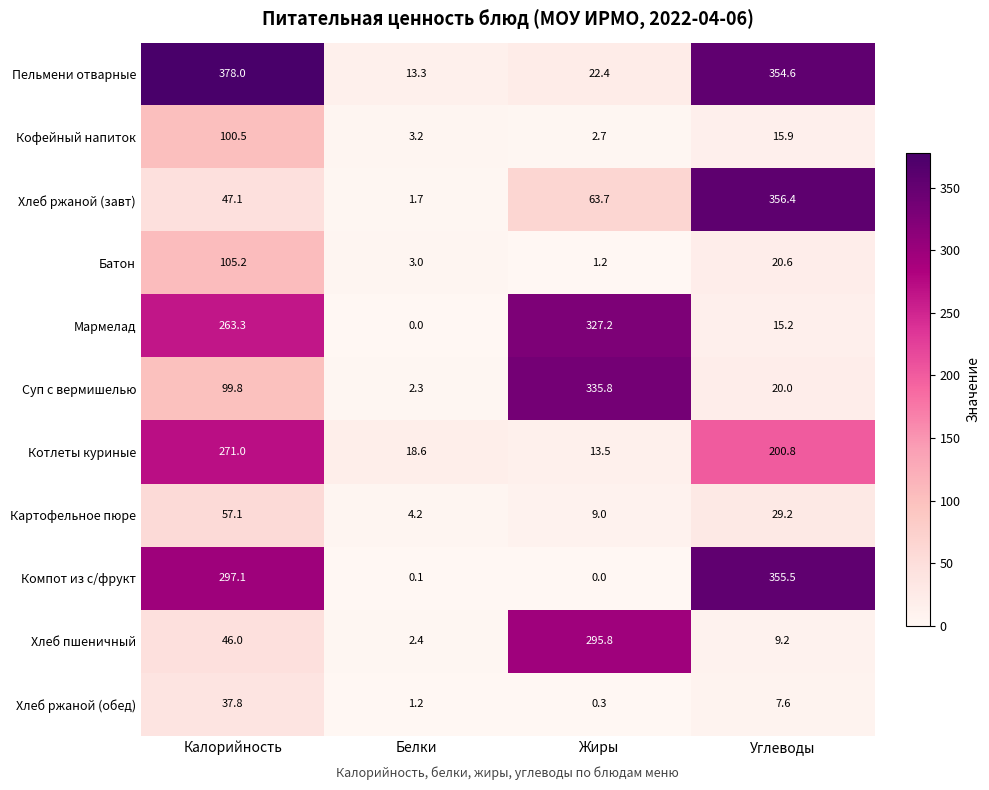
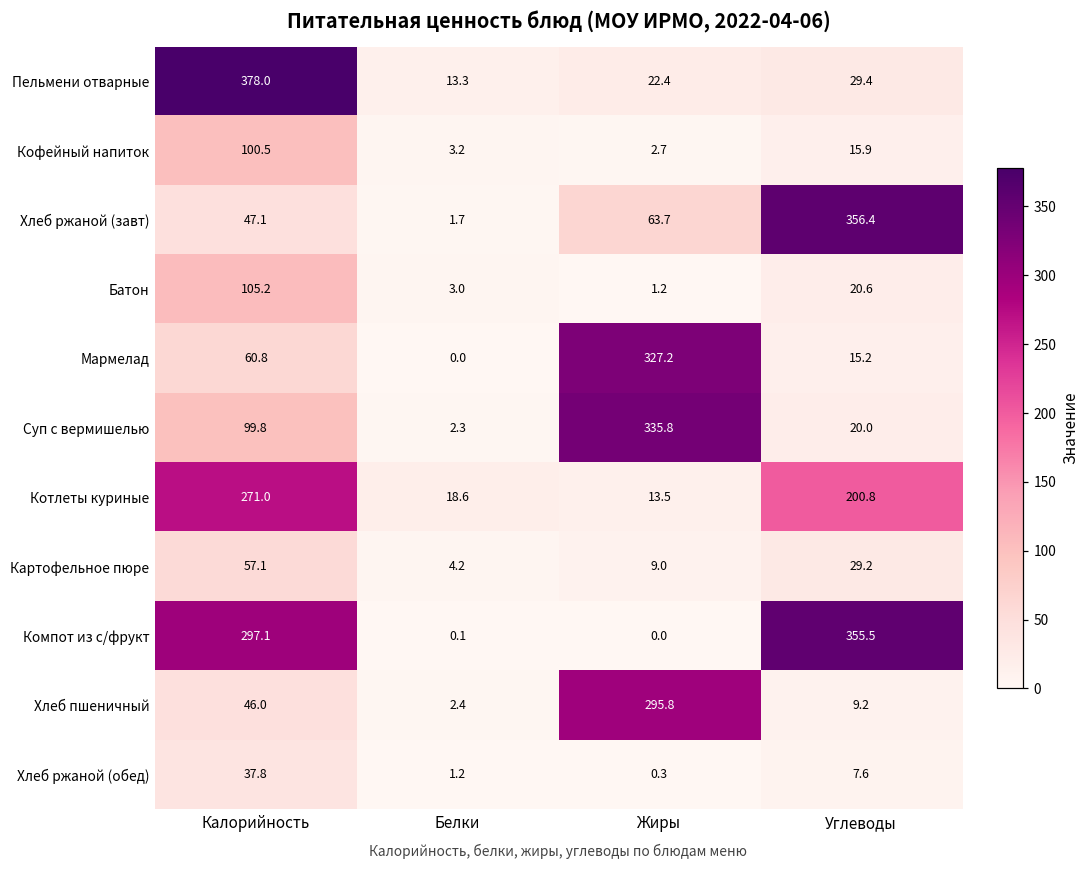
Пельмени отварные, Углеводы: 354.6 -> 29.4
Мармелад, Калорийность: 263.3 -> 60.8
